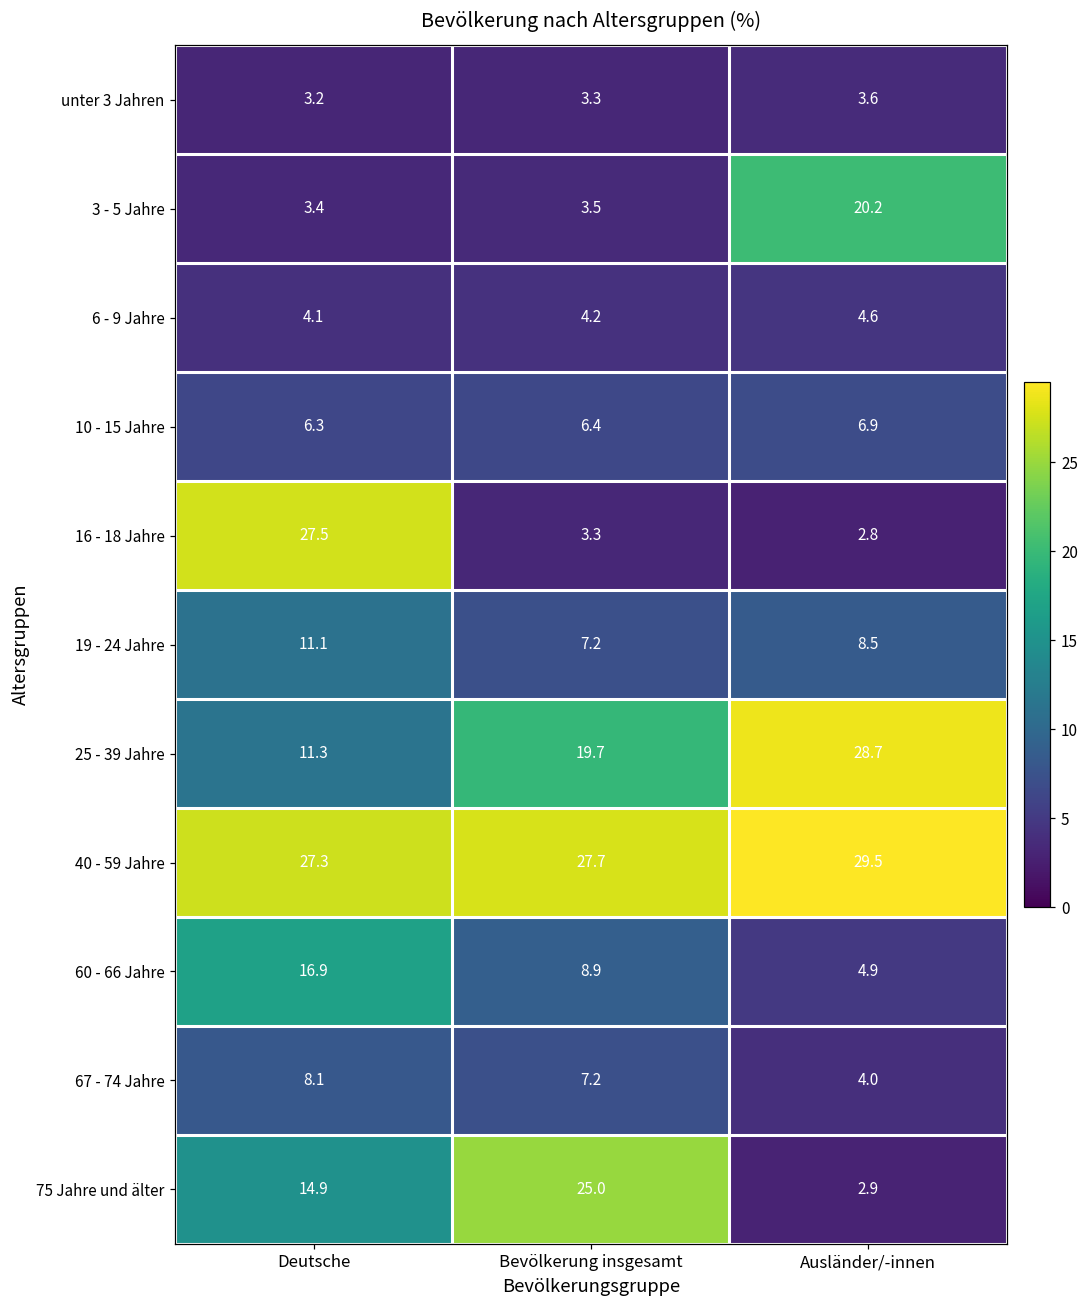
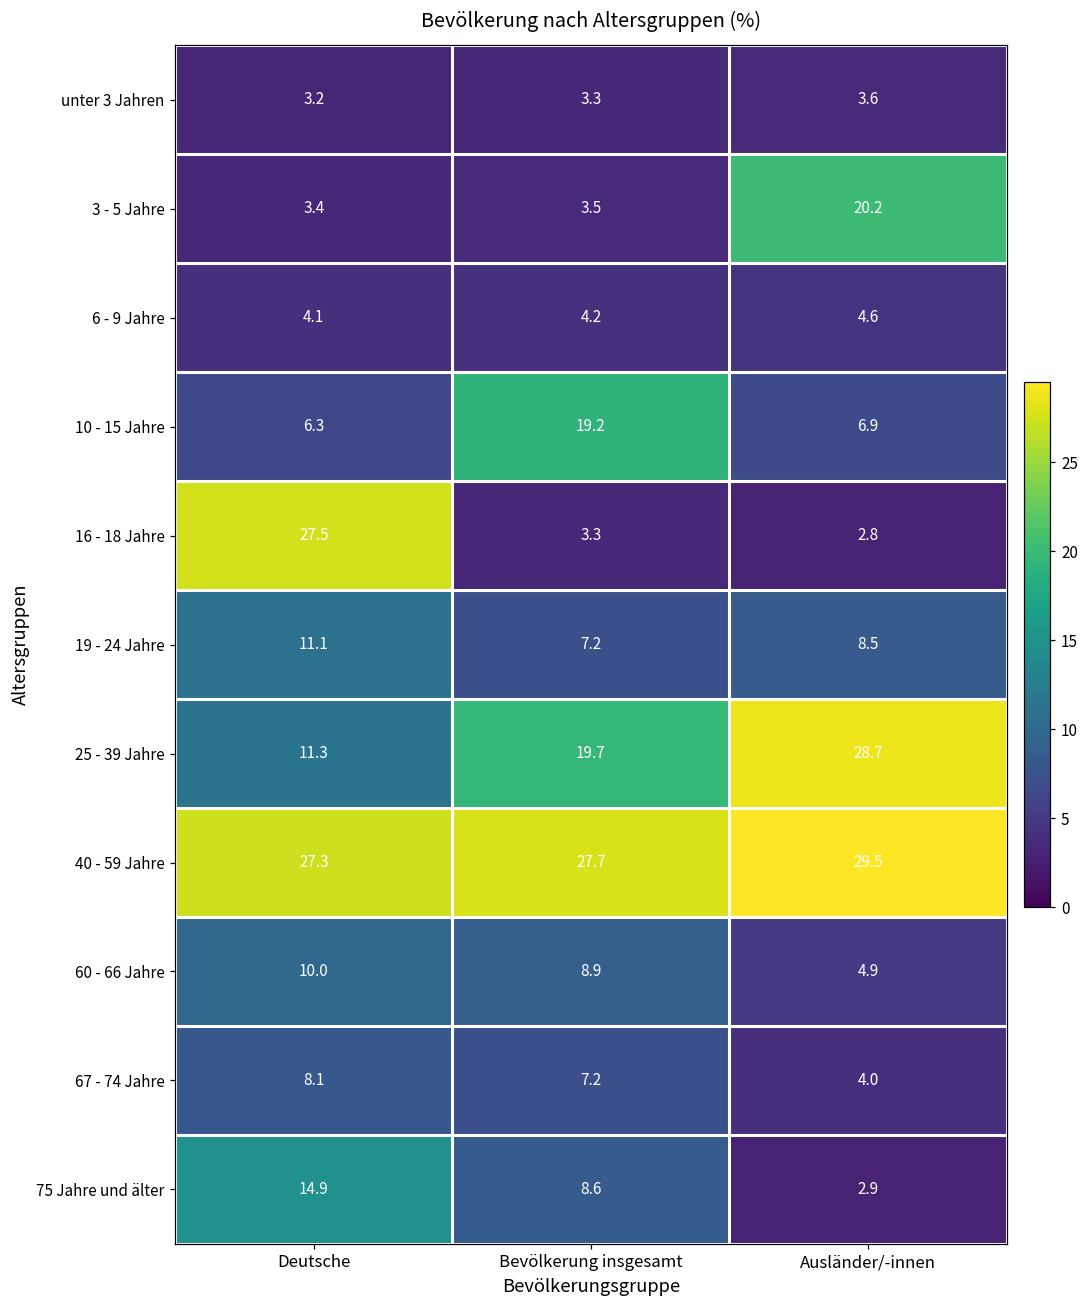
10 - 15 Jahre, Bevölkerung insgesamt: 6.4 -> 19.2
60 - 66 Jahre, Deutsche: 16.9 -> 10.0
75 Jahre und älter, Bevölkerung insgesamt: 25.0 -> 8.6
